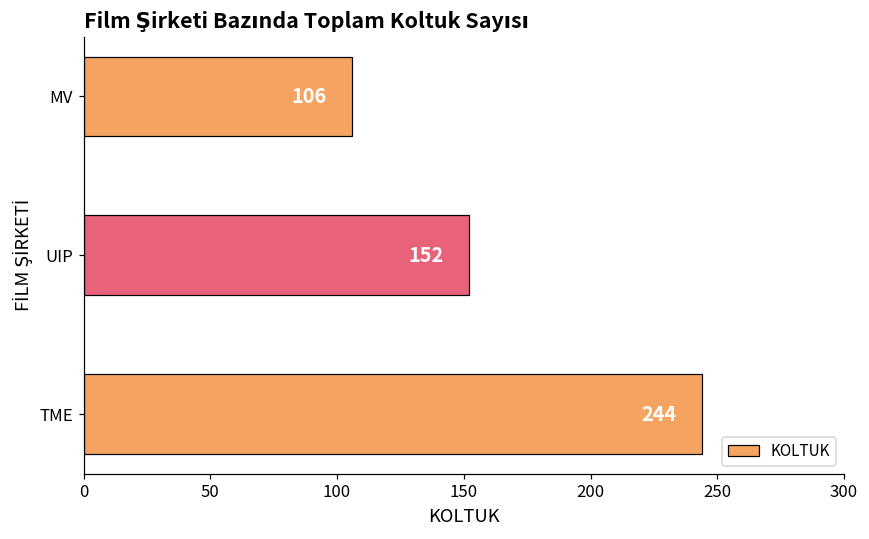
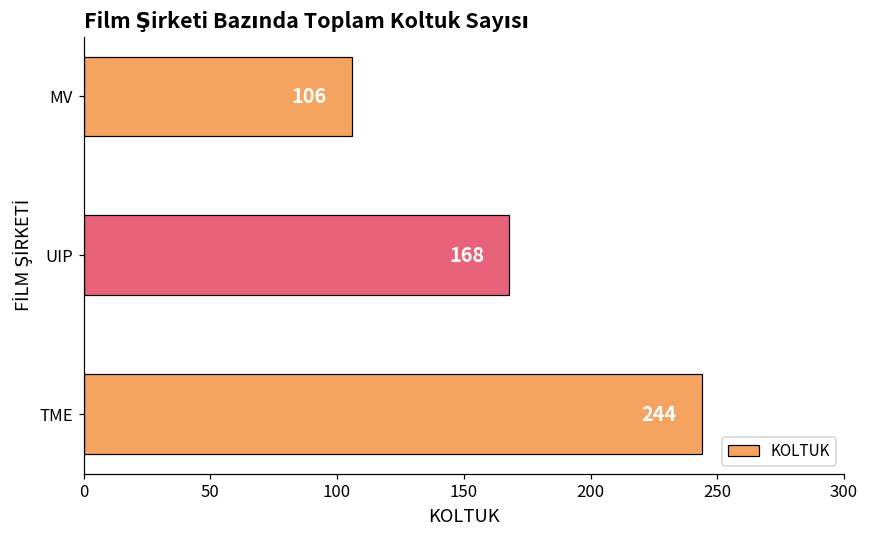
UIP: 152 -> 168
